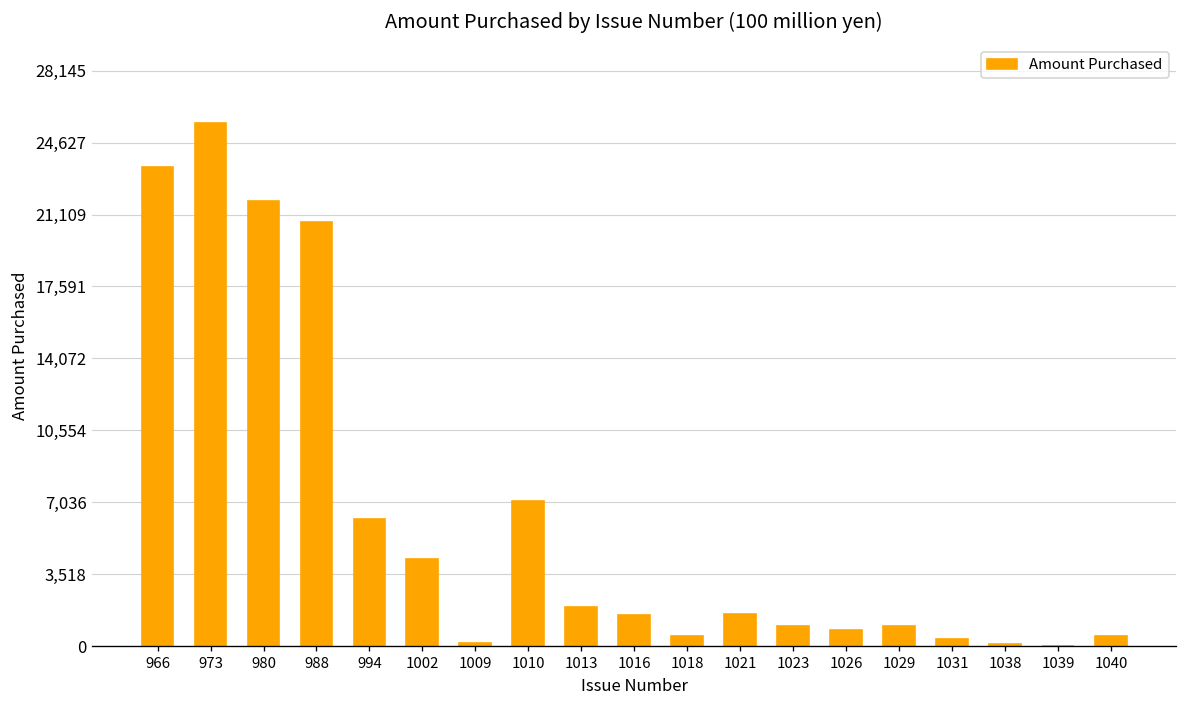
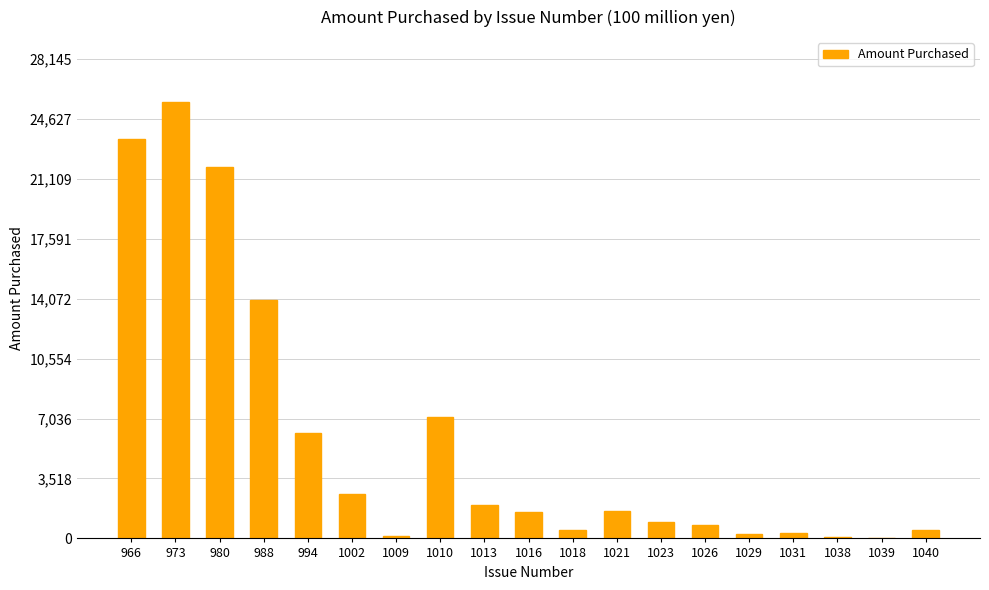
988: 20,700 -> 14,000
1002: 4,200 -> 2,600
1029: 1,000 -> 300
